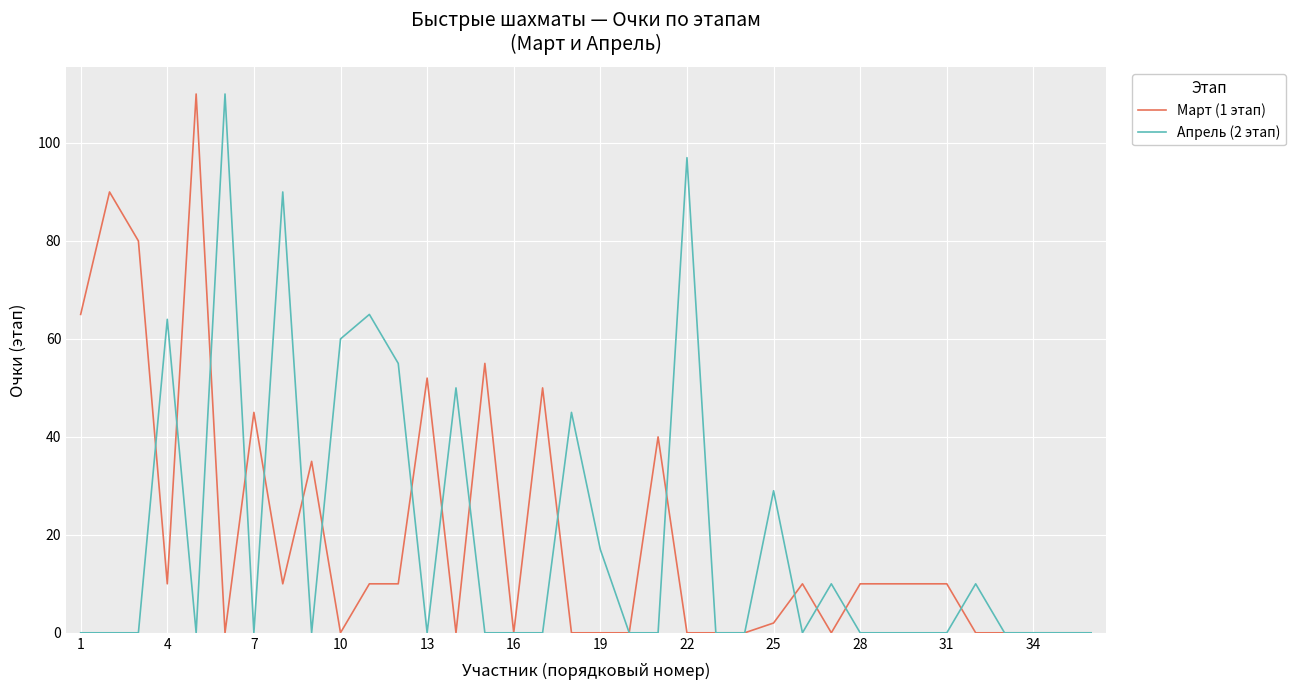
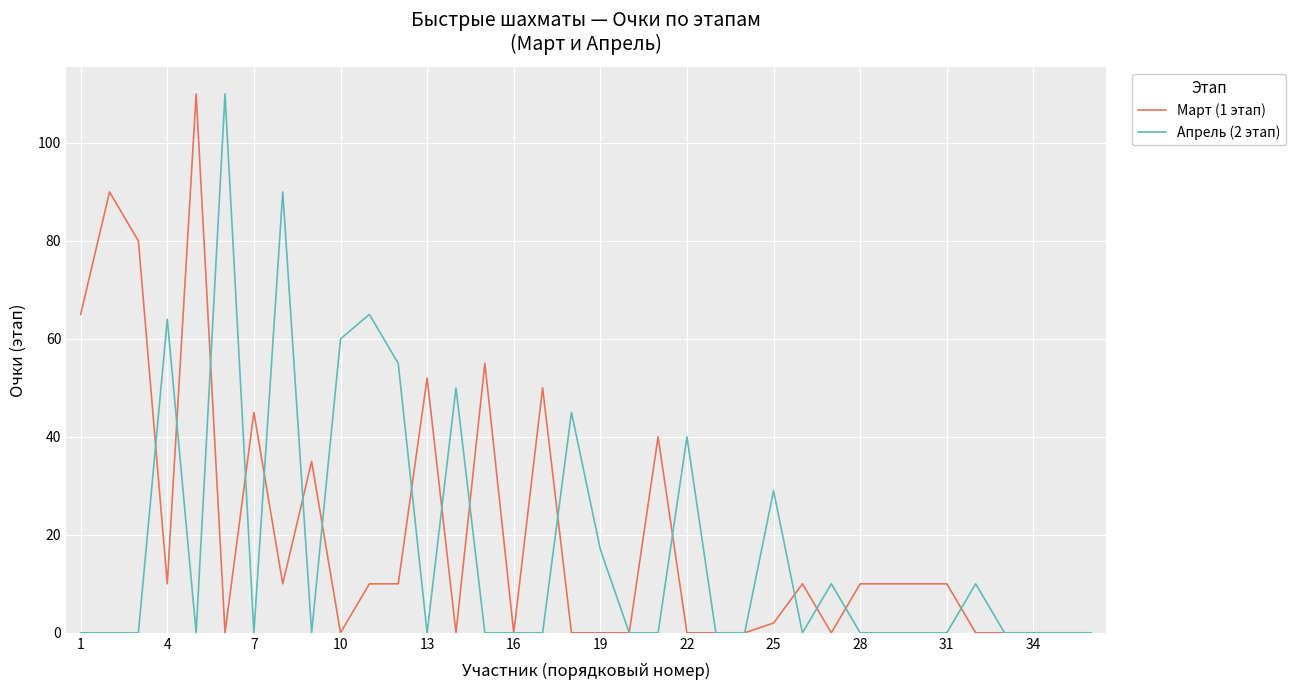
Апрель (2 этап), 22: 97 -> 40
